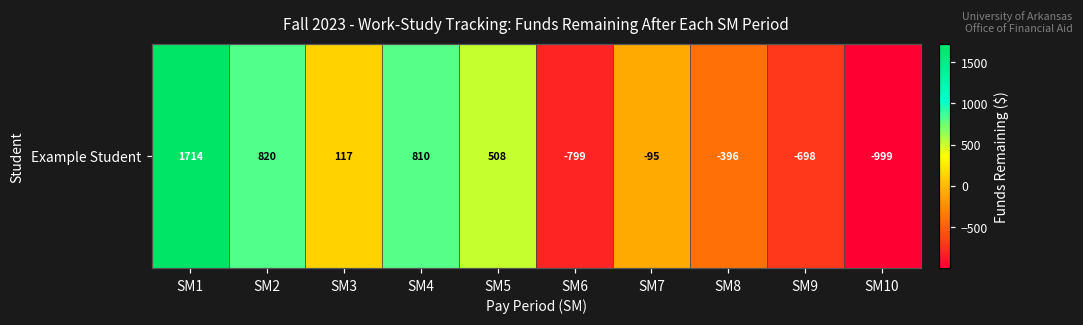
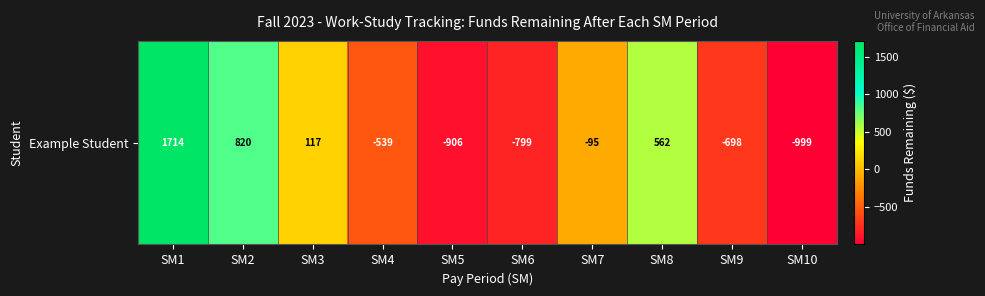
Example Student, SM4: 810 -> -539
Example Student, SM5: 508 -> -906
Example Student, SM8: -396 -> 562
